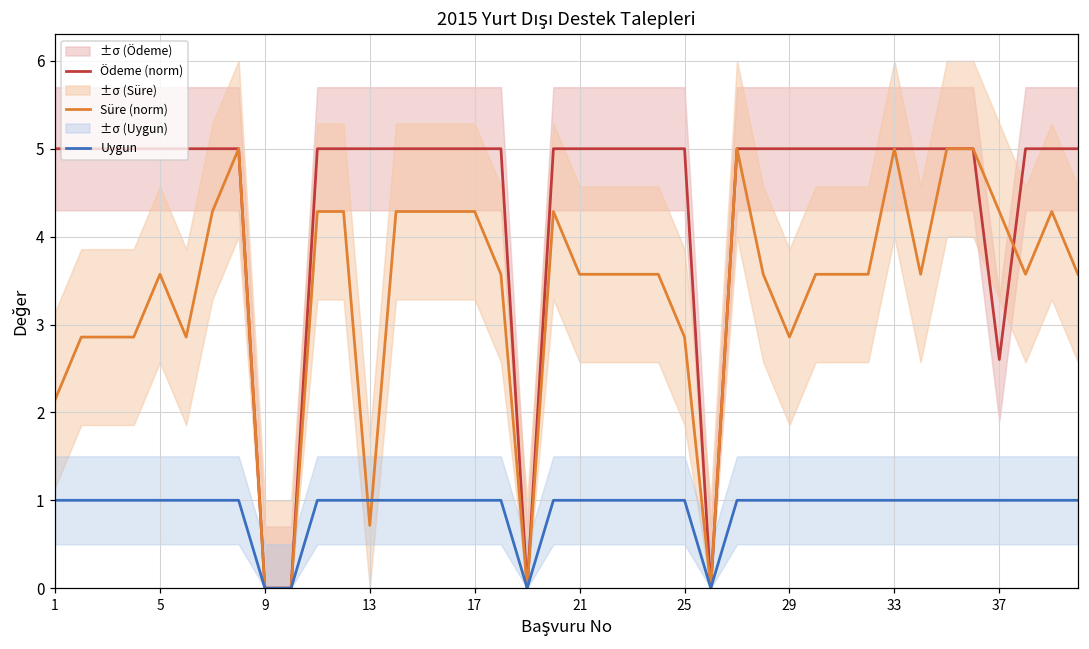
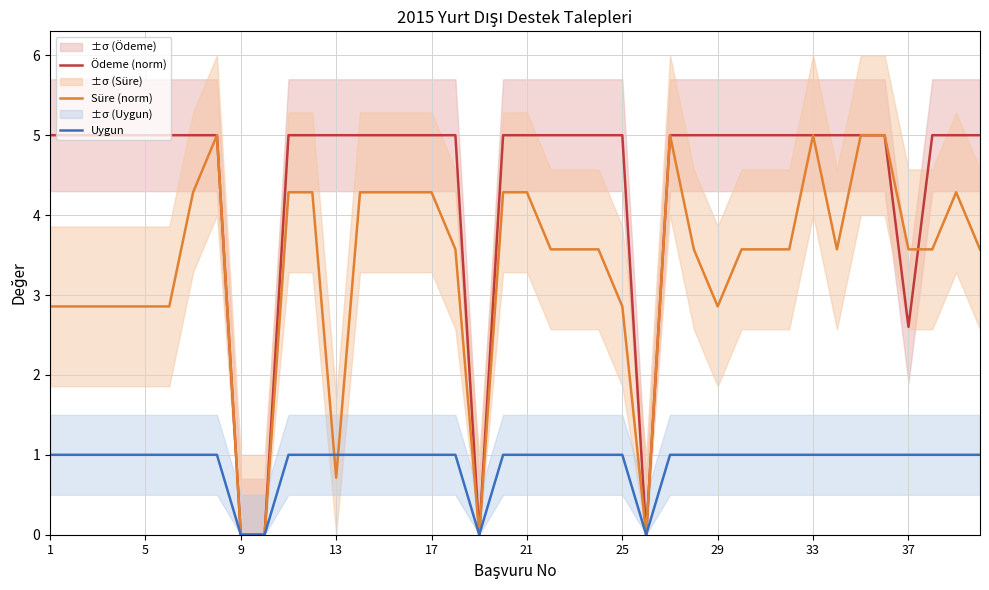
Süre (norm), 1: 2.1 -> 2.9
Süre (norm), 5: 3.6 -> 2.9
Süre (norm), 21: 3.6 -> 4.3
Süre (norm), 37: 4.3 -> 3.6
